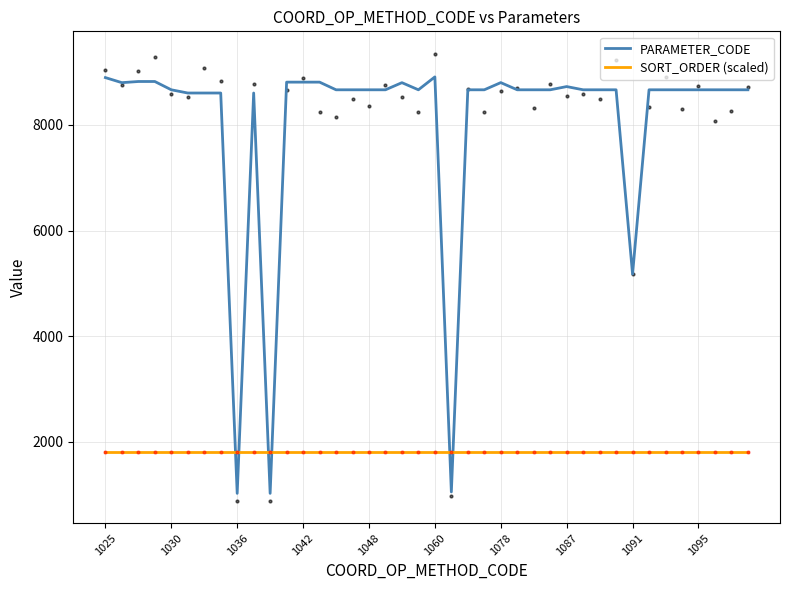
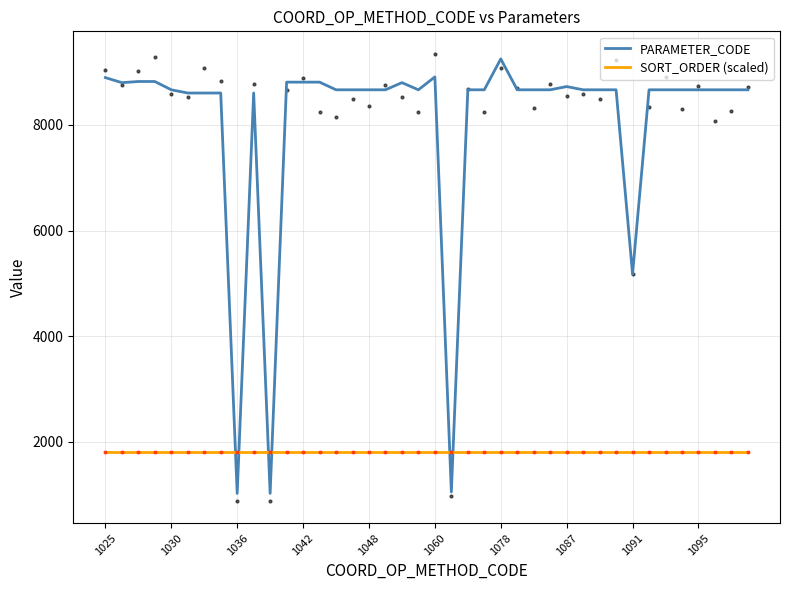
PARAMETER_CODE, 1078: 8800 -> 9300
